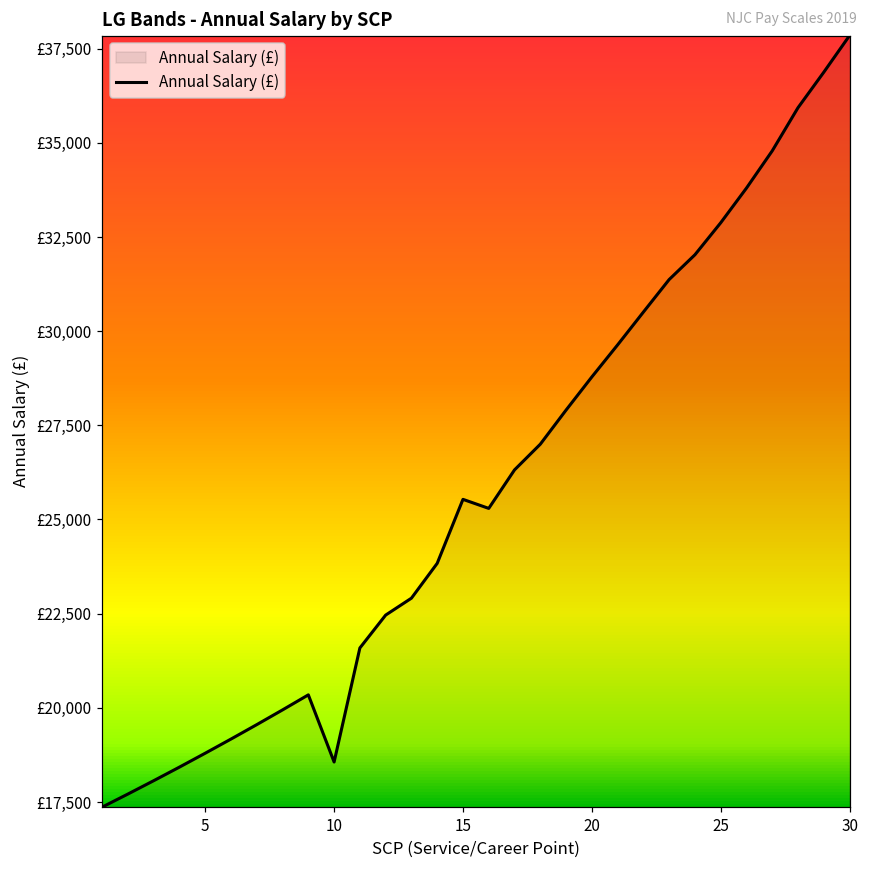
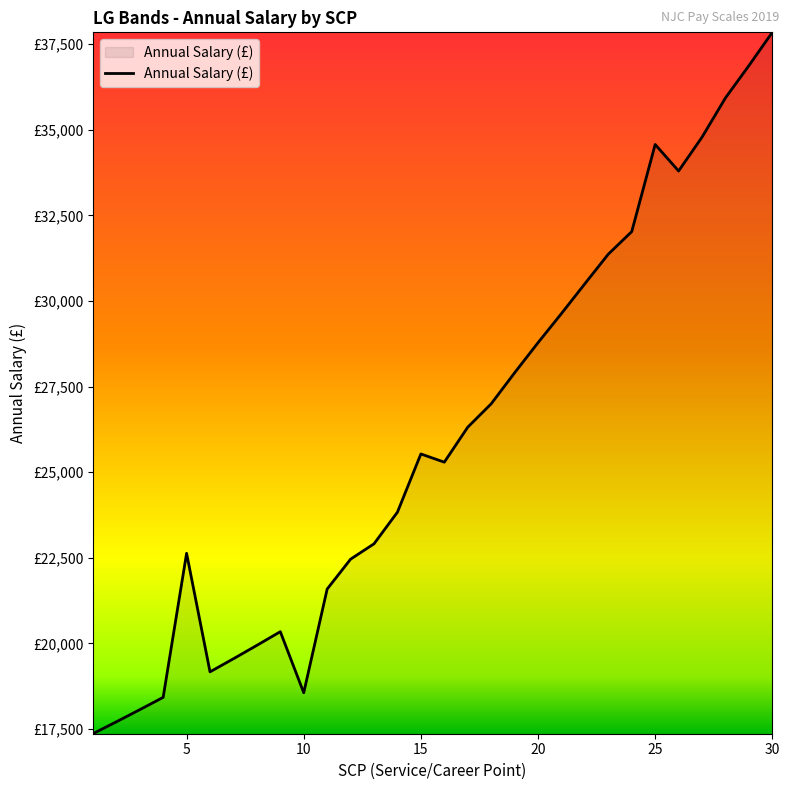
5: £18,800 -> £22,600
25: £32,900 -> £34,600
